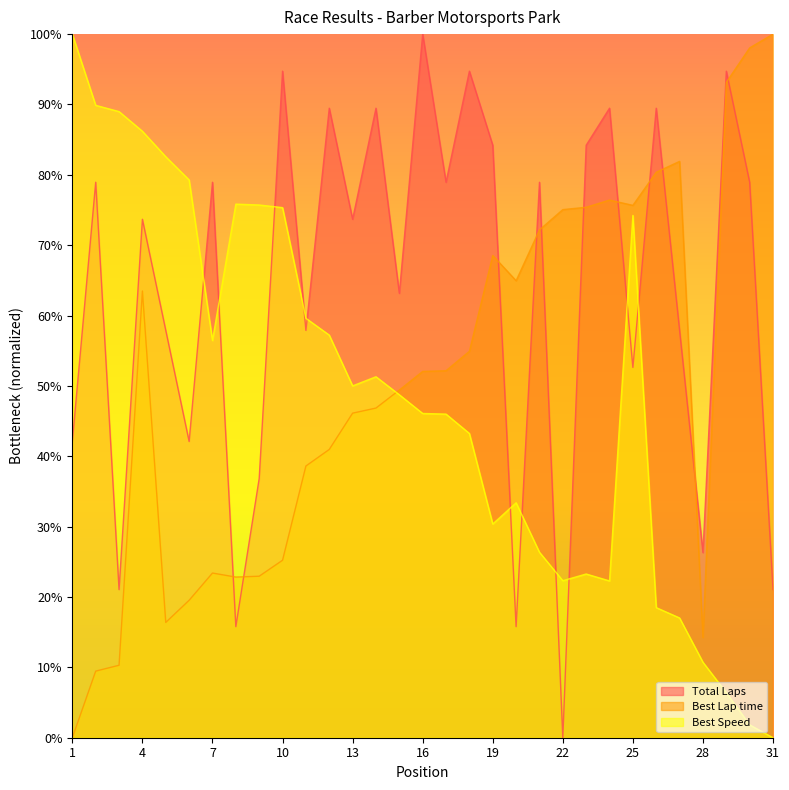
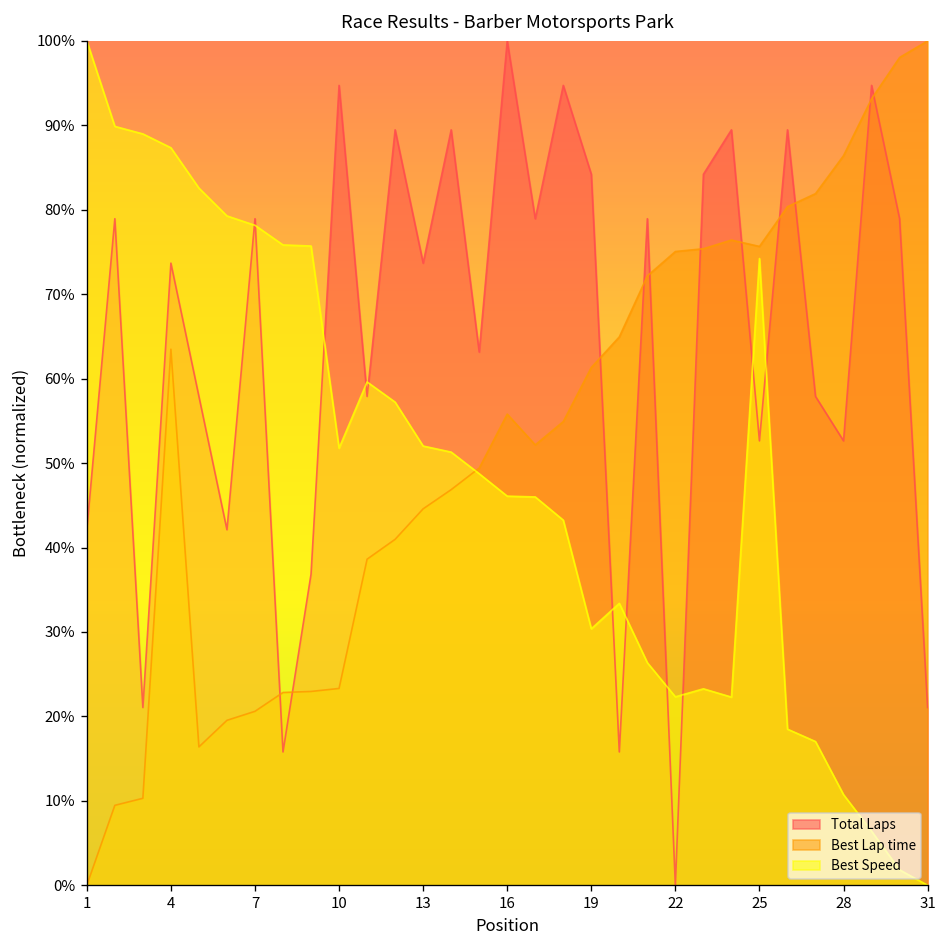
Best Speed, 4: 86% -> 87%
Best Lap time, 7: 23% -> 21%
Best Speed, 7: 56% -> 78%
Best Lap time, 10: 25% -> 23%
Best Speed, 10: 75% -> 52%
Best Lap time, 13: 46% -> 45%
Best Speed, 13: 50% -> 52%
Best Lap time, 16: 52% -> 56%
Best Lap time, 19: 69% -> 61%
Total Laps, 28: 26% -> 53%
Best Lap time, 28: 14% -> 86%
